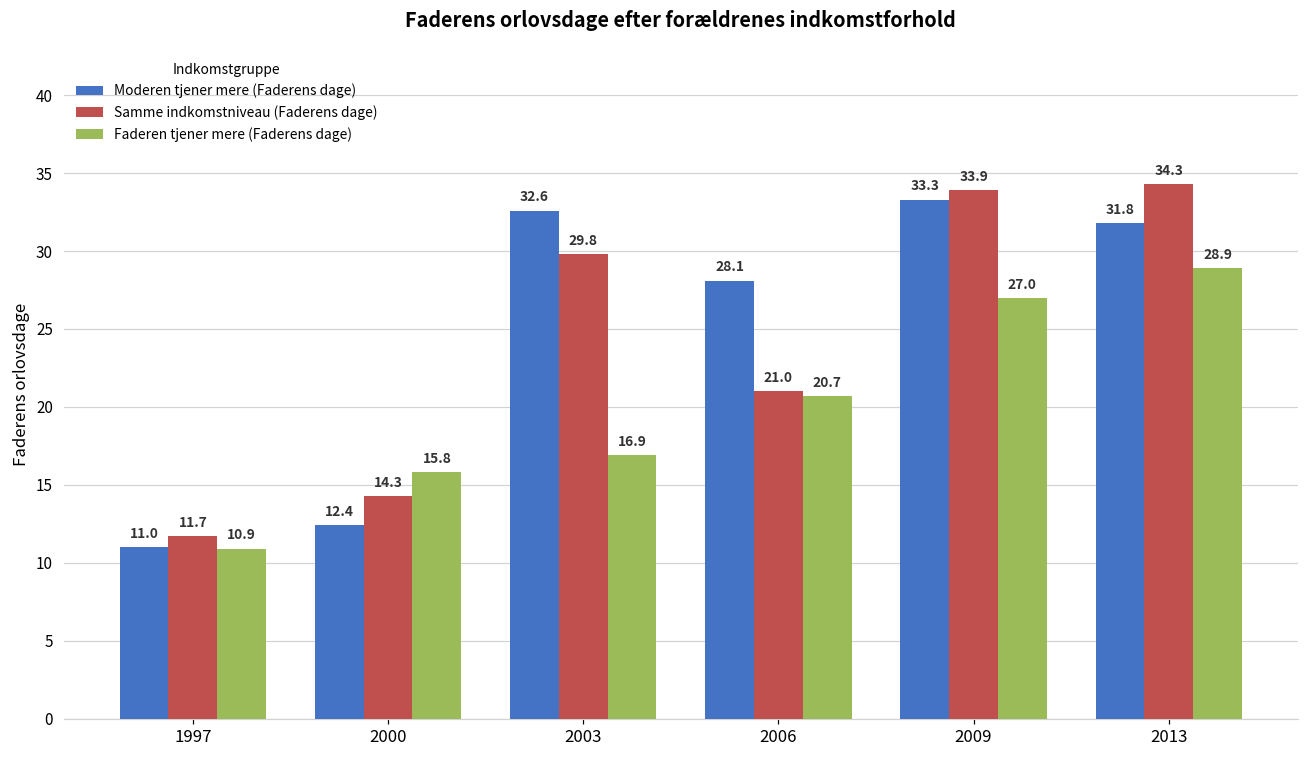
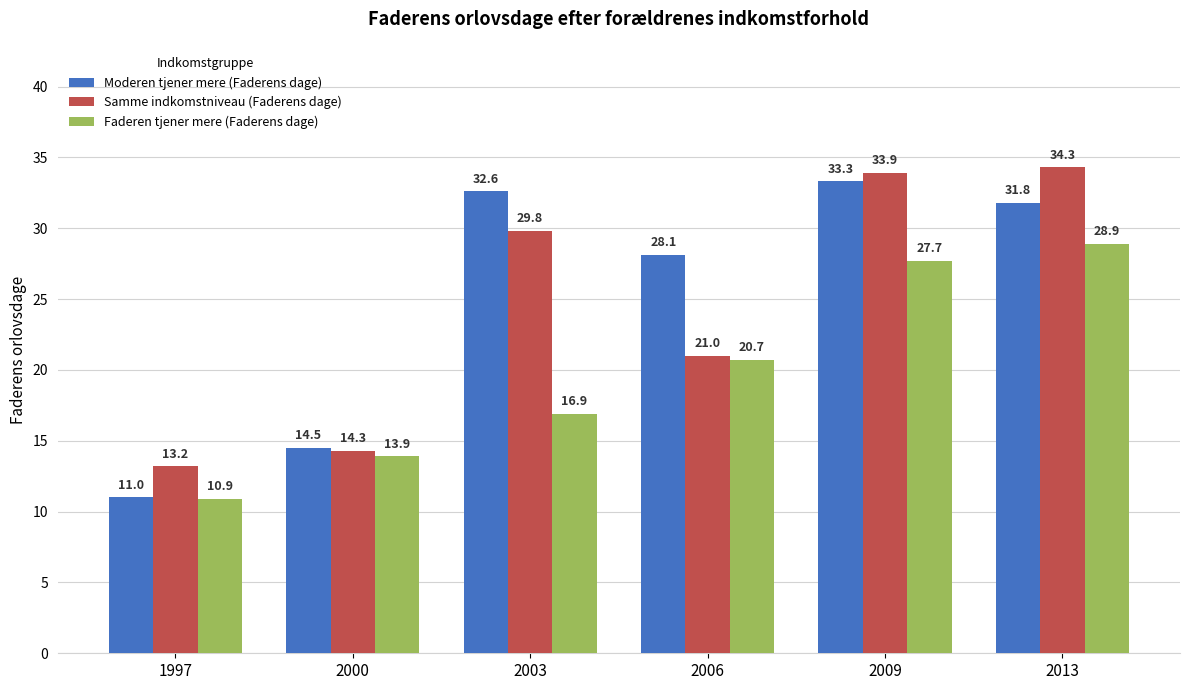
Samme indkomstniveau (Faderens dage), 1997: 11.7 -> 13.2
Moderen tjener mere (Faderens dage), 2000: 12.4 -> 14.5
Faderen tjener mere (Faderens dage), 2000: 15.8 -> 13.9
Faderen tjener mere (Faderens dage), 2009: 27.0 -> 27.7
